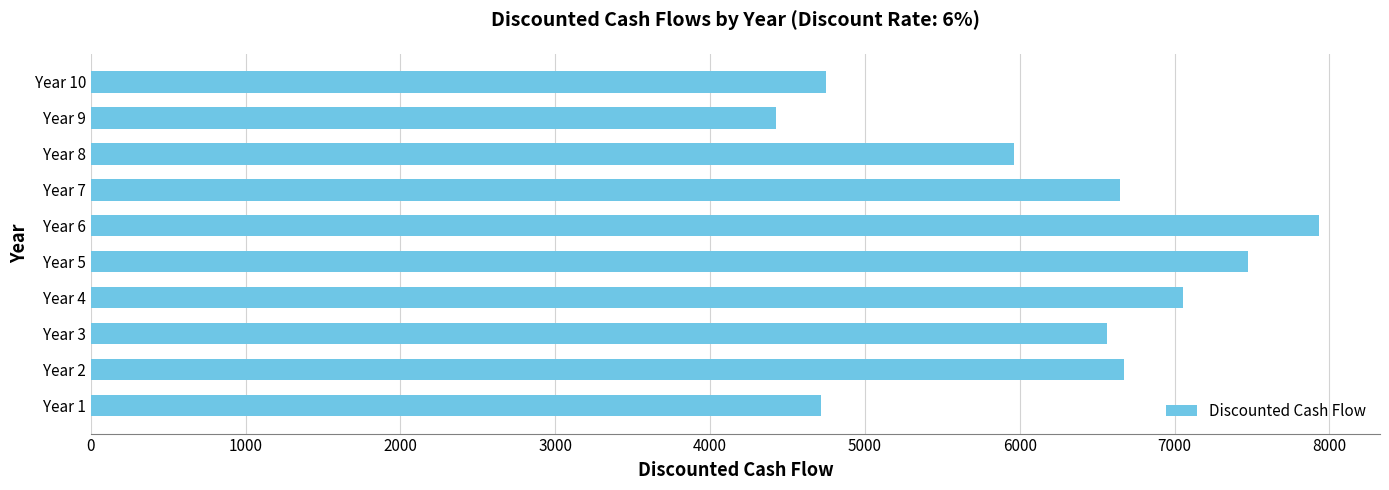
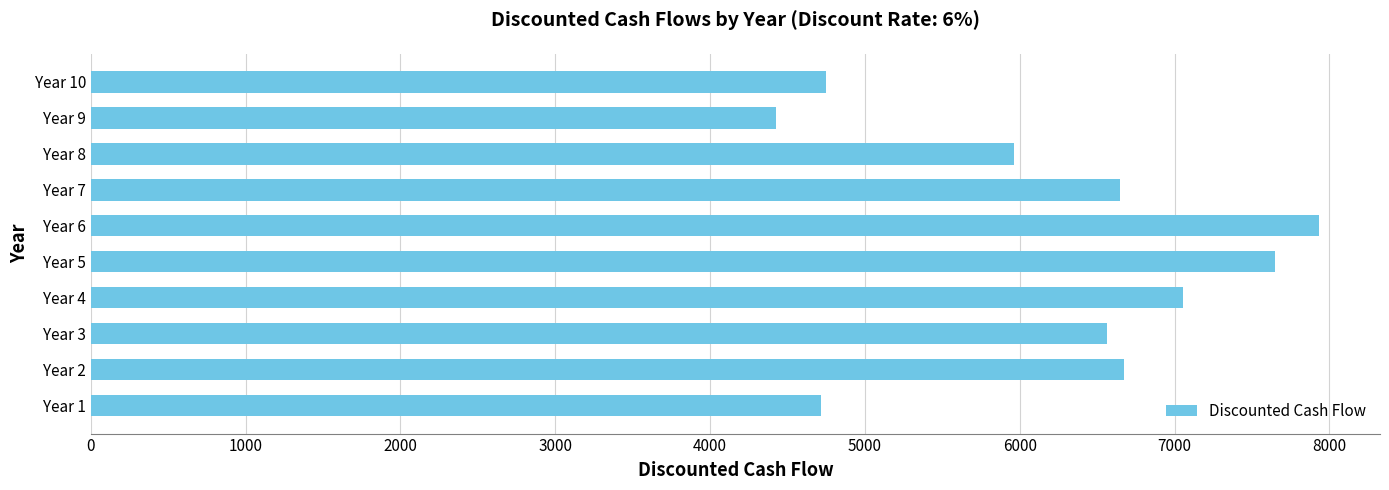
Year 5: 7470 -> 7650
